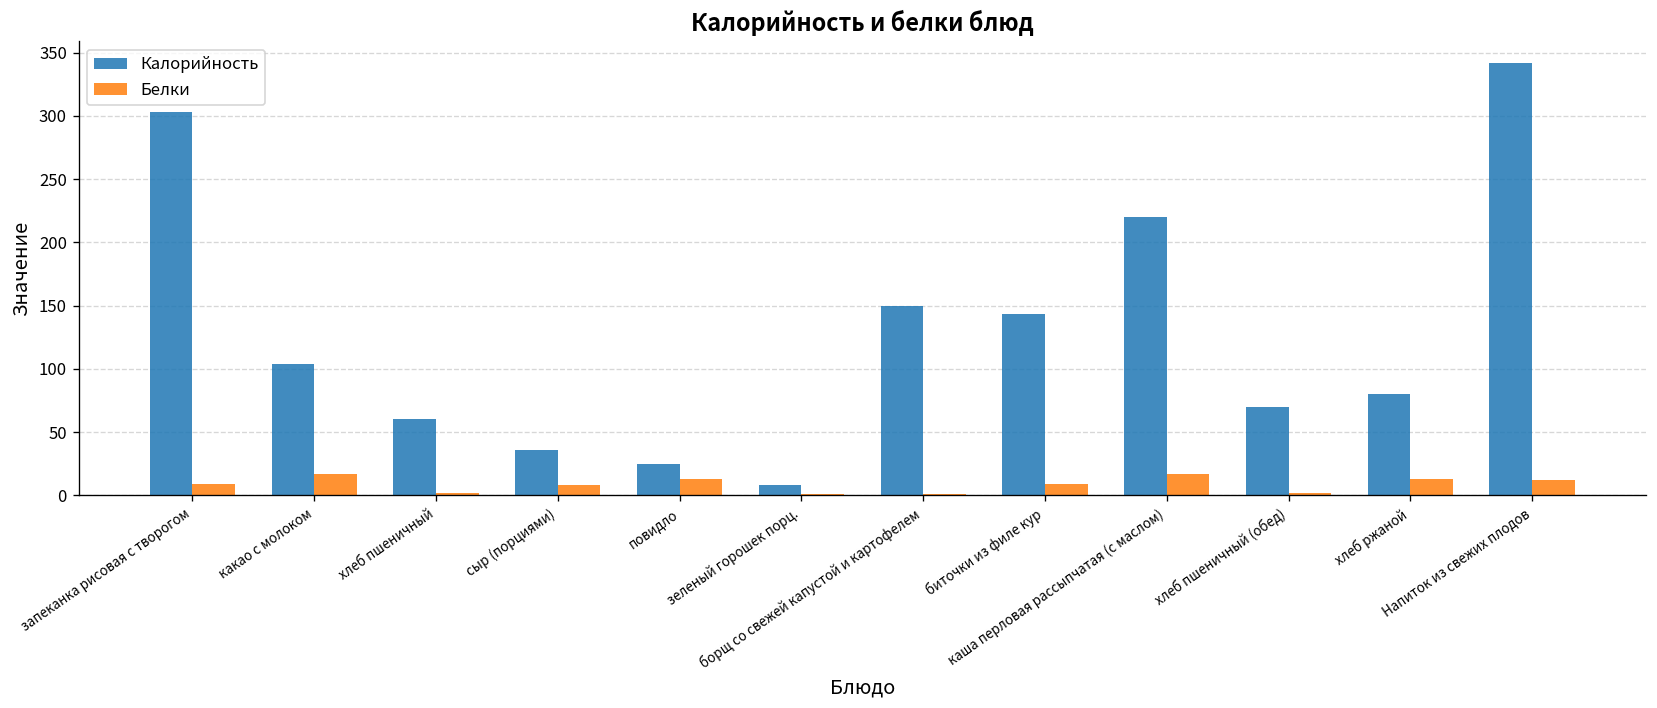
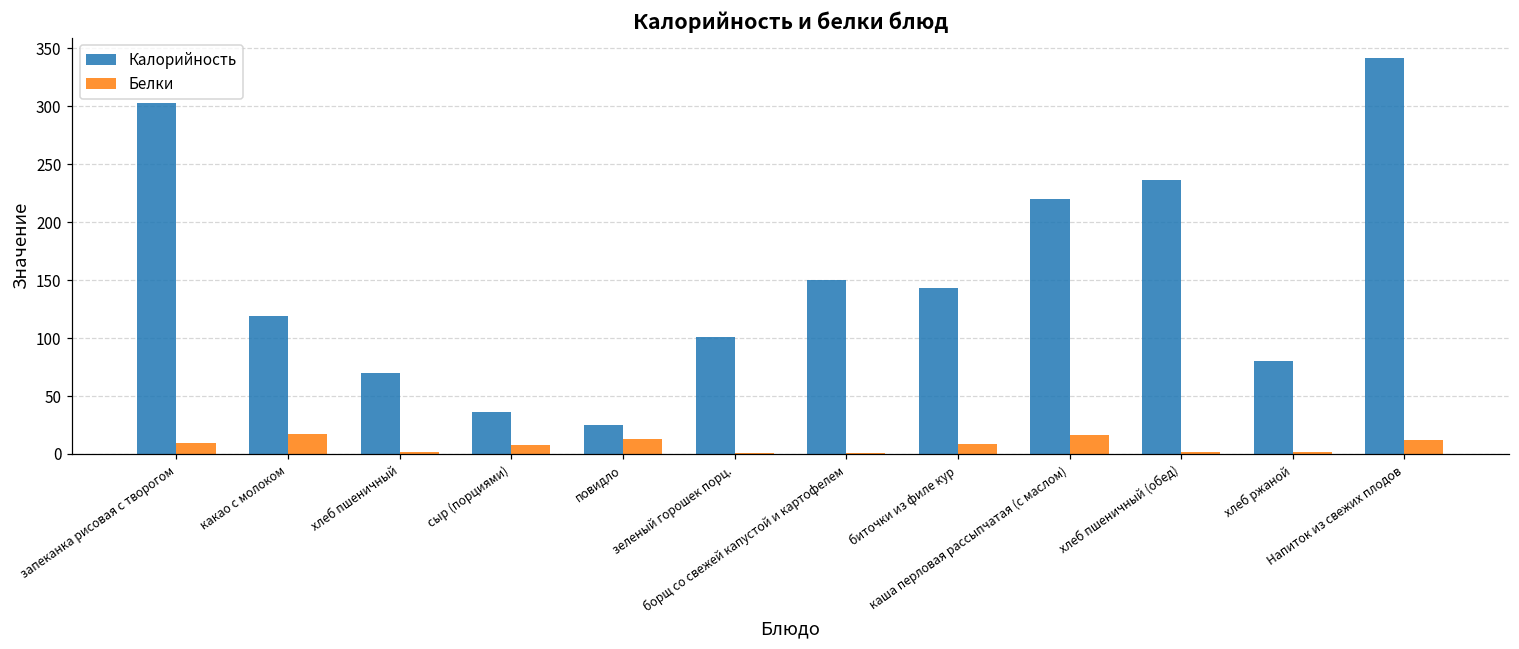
Калорийность, какао с молоком: 104 -> 119
Калорийность, хлеб пшеничный: 60 -> 70
Калорийность, зеленый горошек порц.: 8 -> 101
Калорийность, хлеб пшеничный (обед): 70 -> 236
Белки, хлеб ржаной: 13 -> 2
